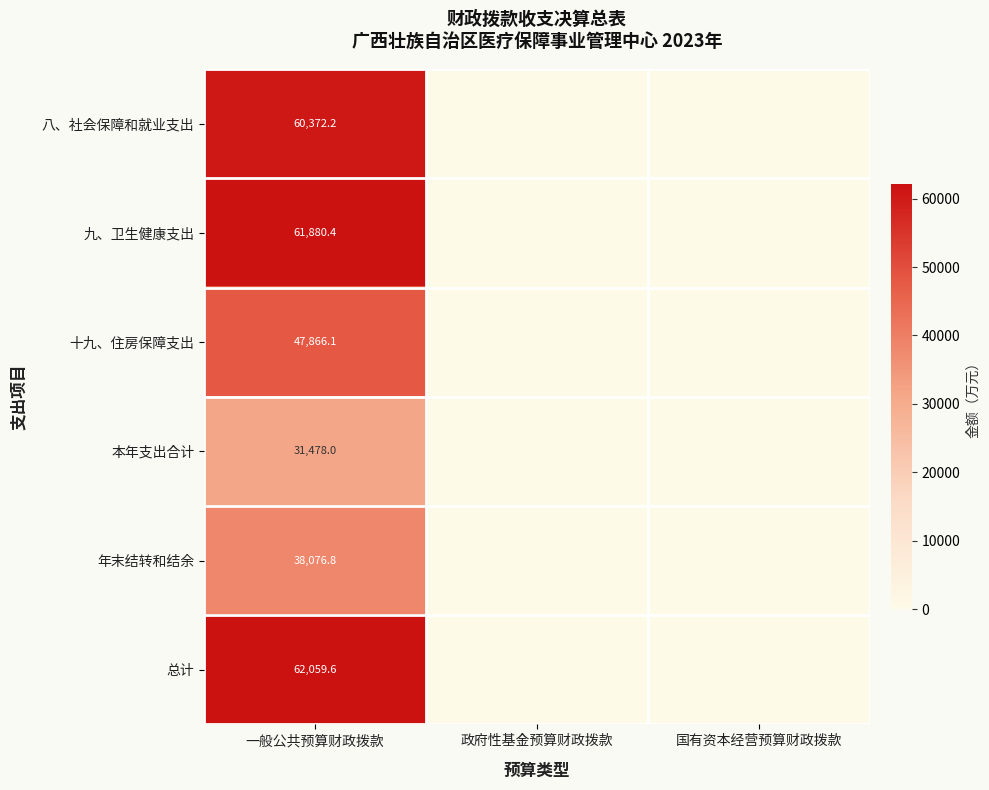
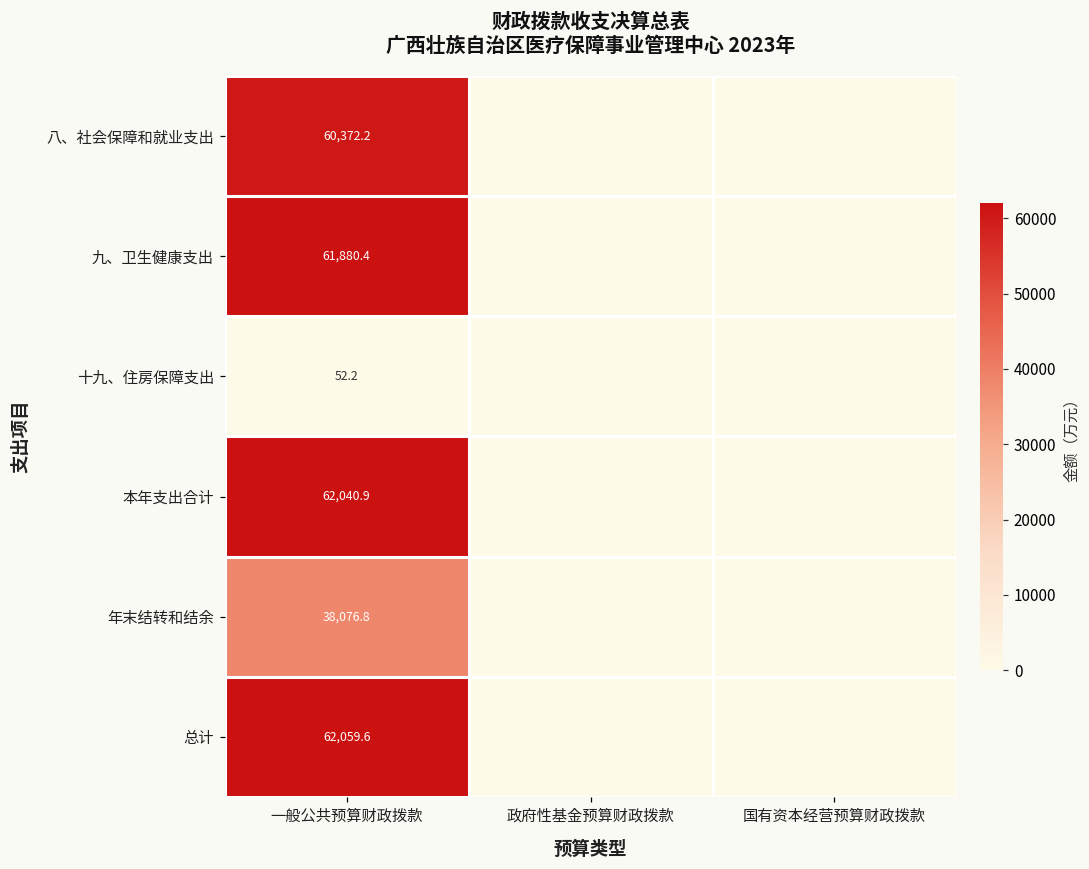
十九、住房保障支出, 一般公共预算财政拨款: 47,866.1 -> 52.2
本年支出合计, 一般公共预算财政拨款: 31,478.0 -> 62,040.9
